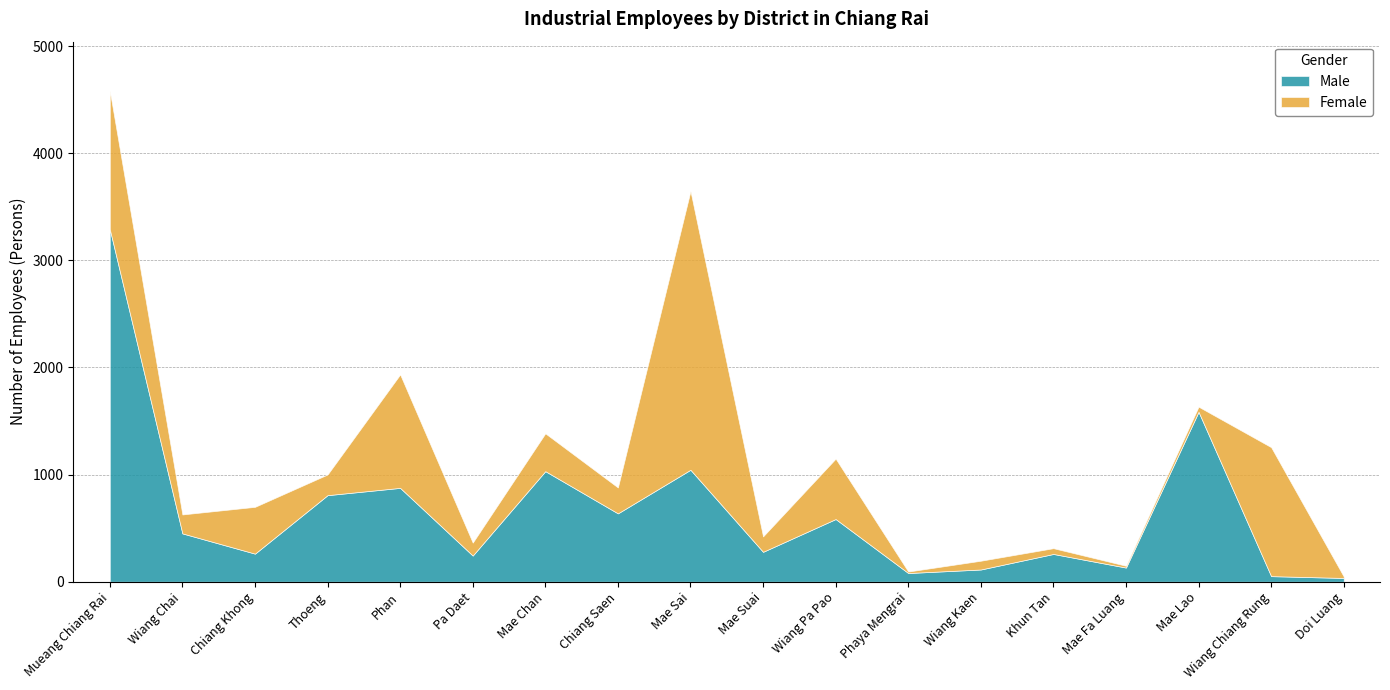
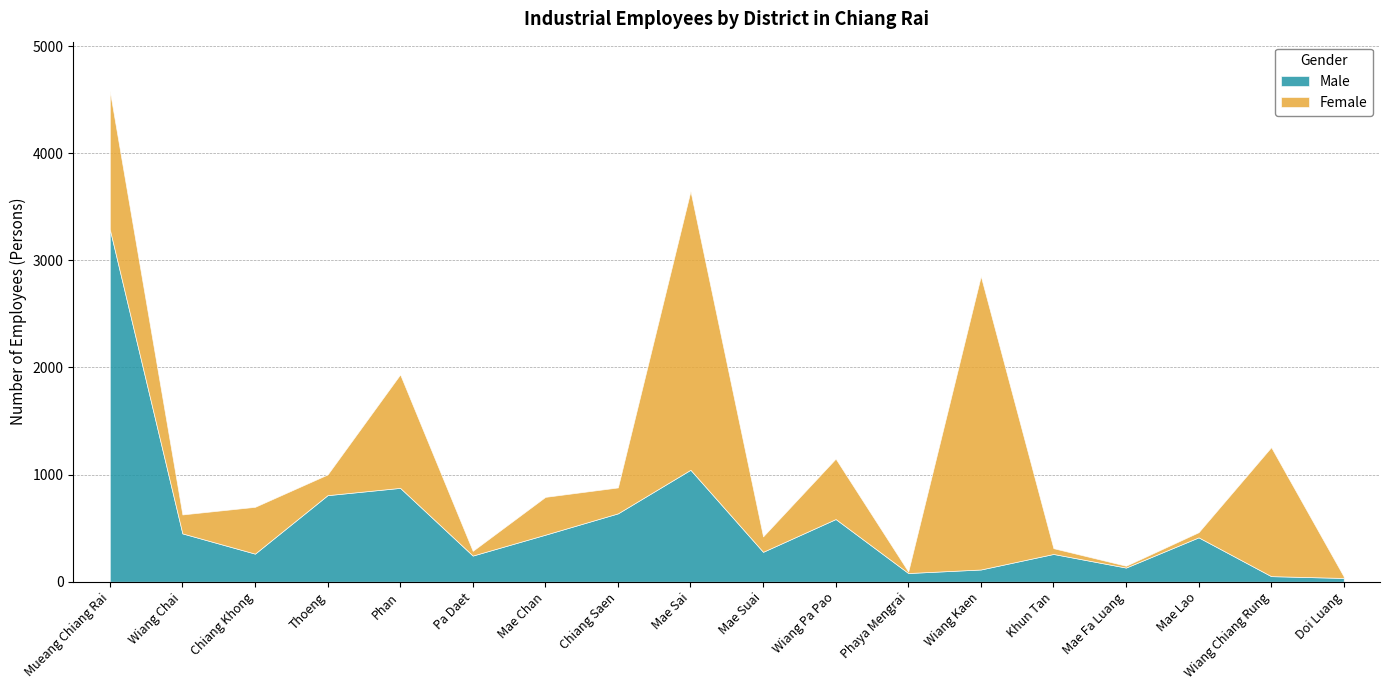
Female, Pa Daet: 120 -> 40
Male, Mae Chan: 1030 -> 440
Female, Wiang Kaen: 80 -> 2740
Male, Mae Lao: 1590 -> 410
